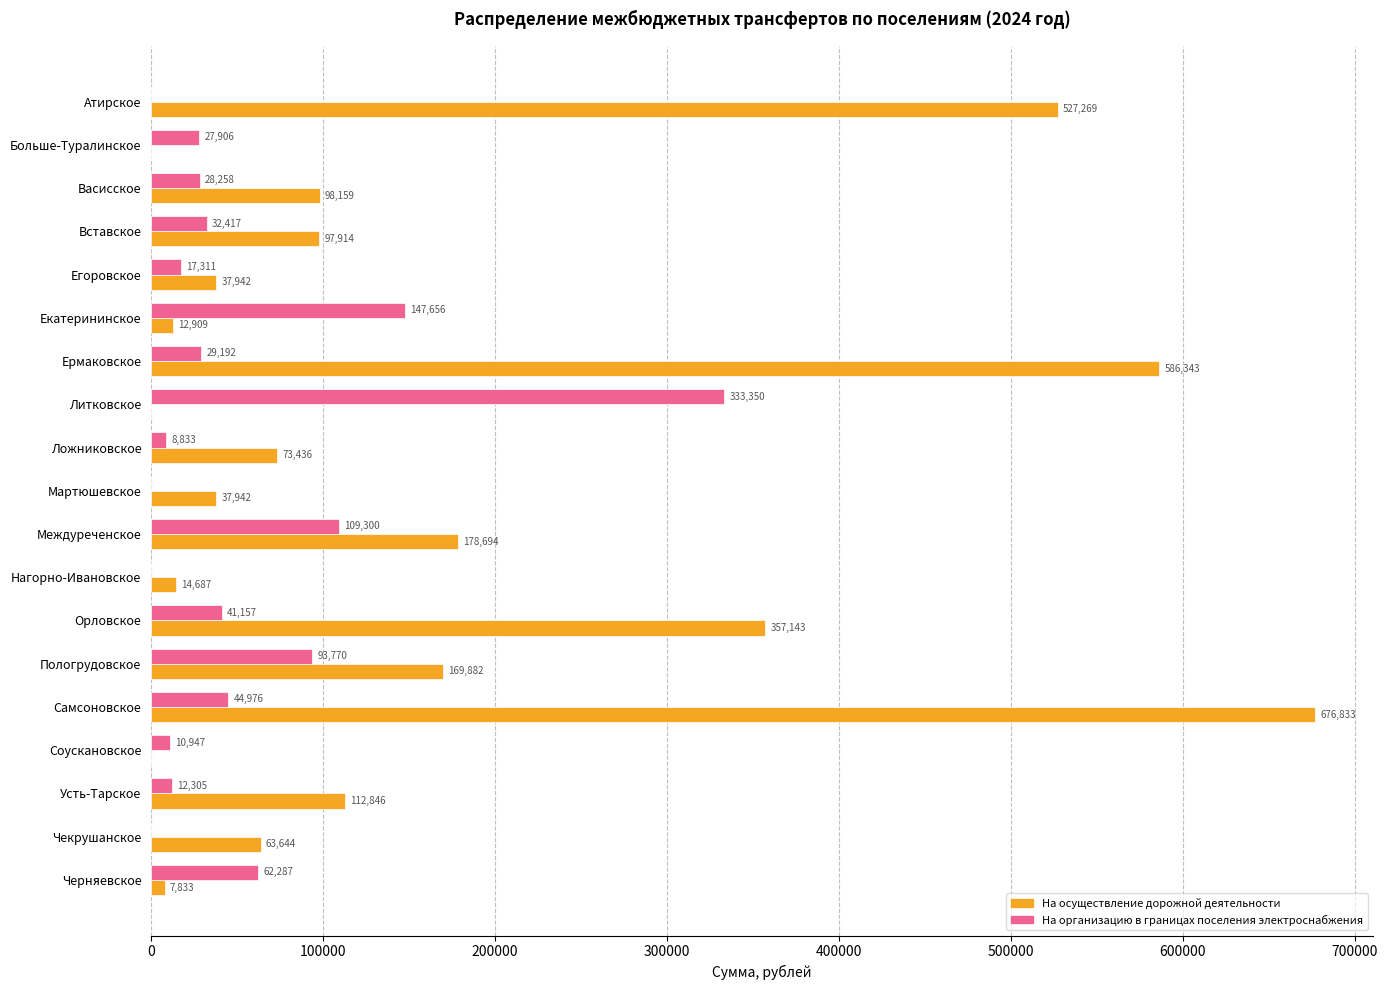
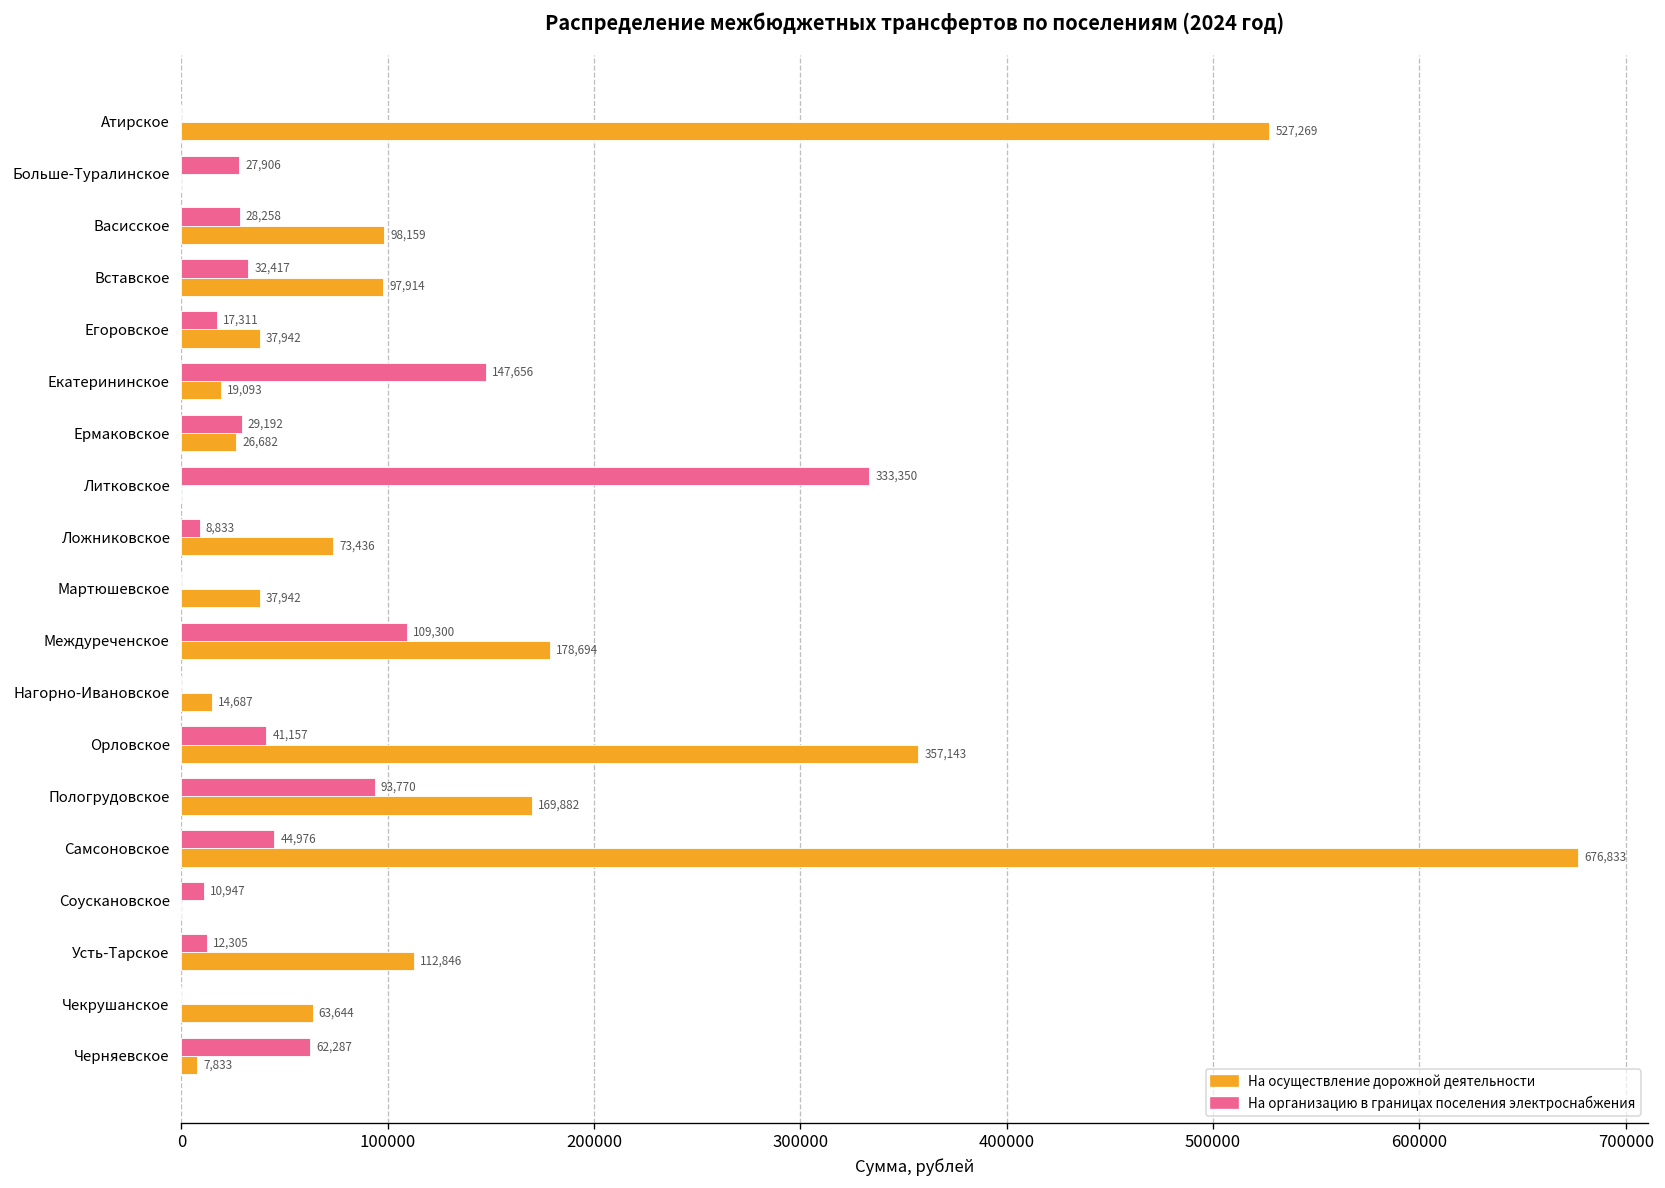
На осуществление дорожной деятельности, Екатерининское: 12,909 -> 19,093
На осуществление дорожной деятельности, Ермаковское: 586,343 -> 26,682
